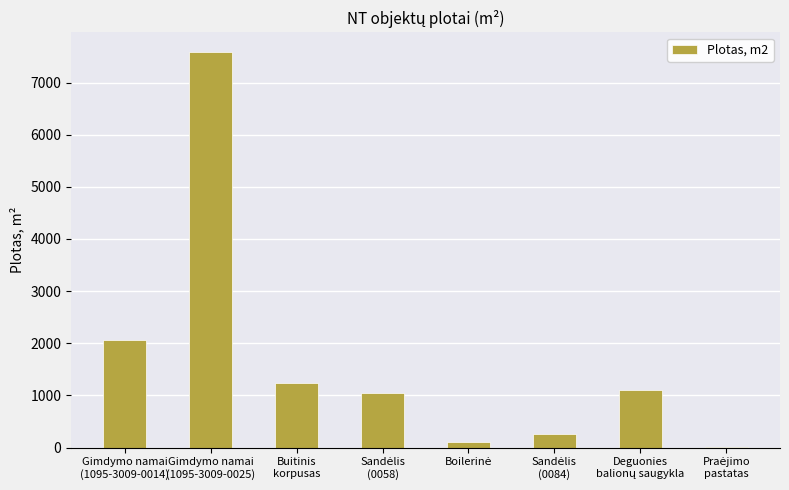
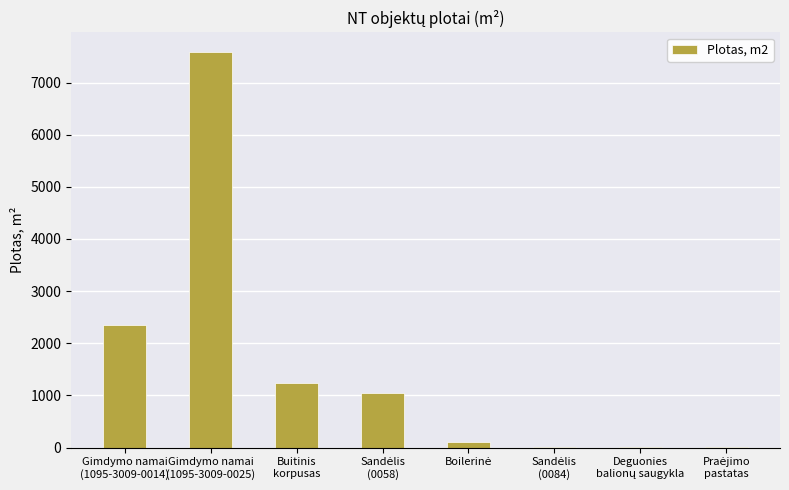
Gimdymo namai (1095-3009-0014): 2100 -> 2300
Sandėlis (0084): 300 -> 0
Deguonies balionų saugykla: 1100 -> 0
